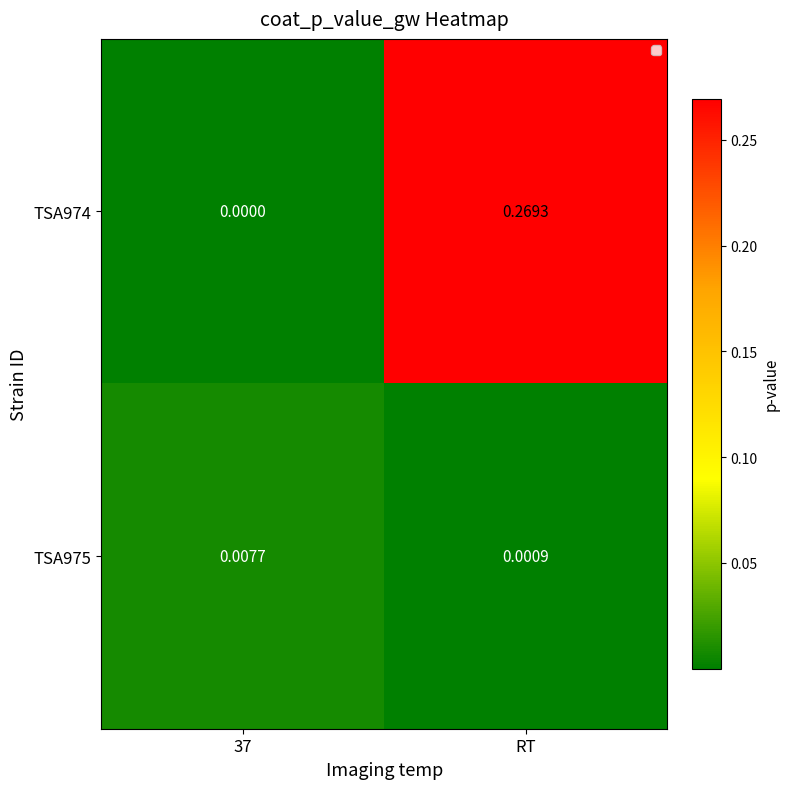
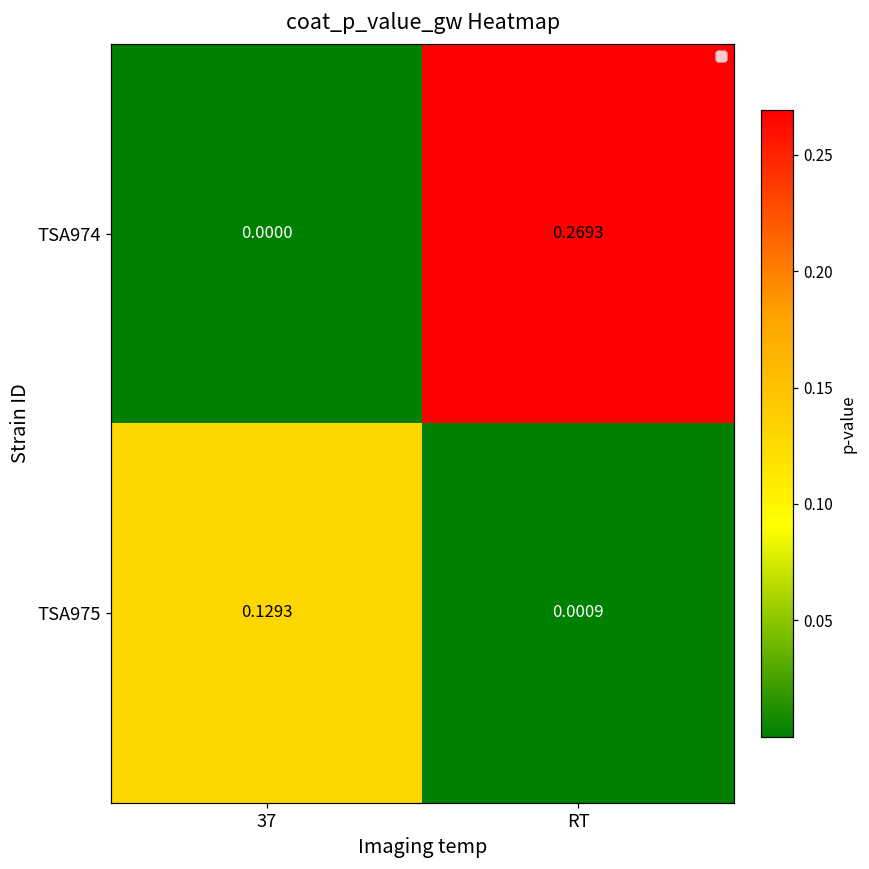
TSA975, 37: 0.0077 -> 0.1293
